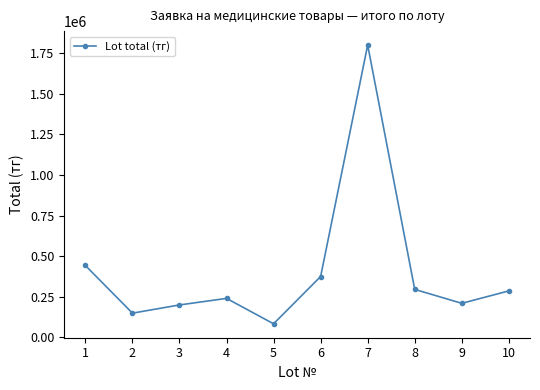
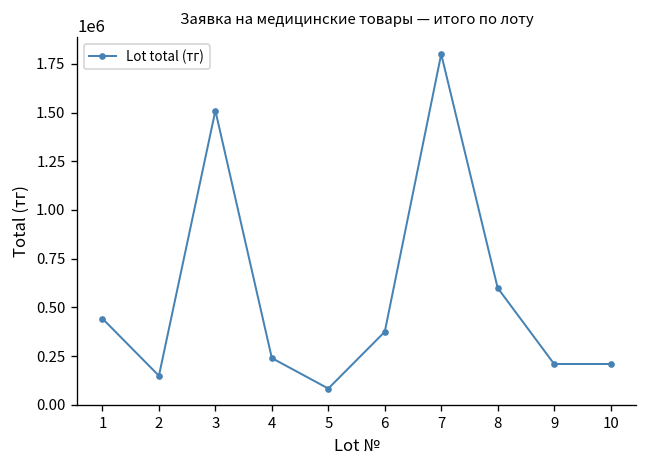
3: 200000 -> 1510000
8: 300000 -> 600000
10: 290000 -> 210000
